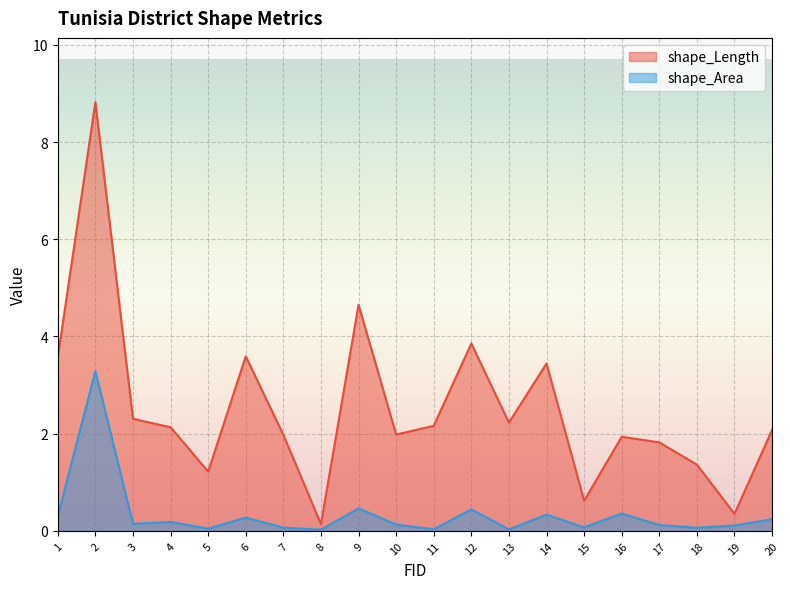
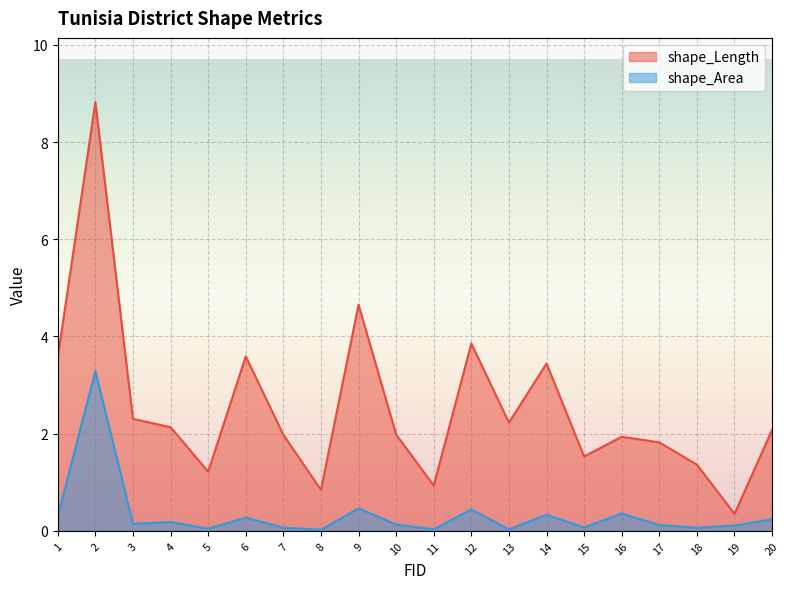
shape_Length, 8: 0.1 -> 0.8
shape_Length, 11: 2.2 -> 0.9
shape_Length, 15: 0.6 -> 1.5
